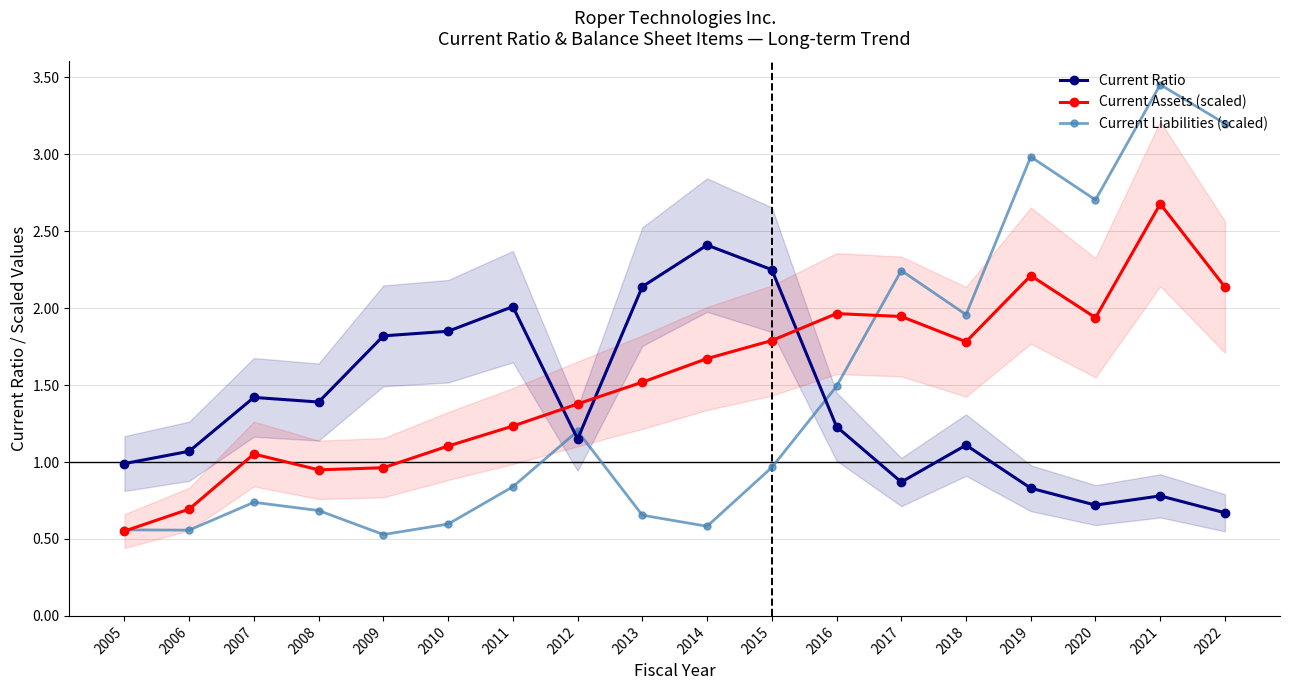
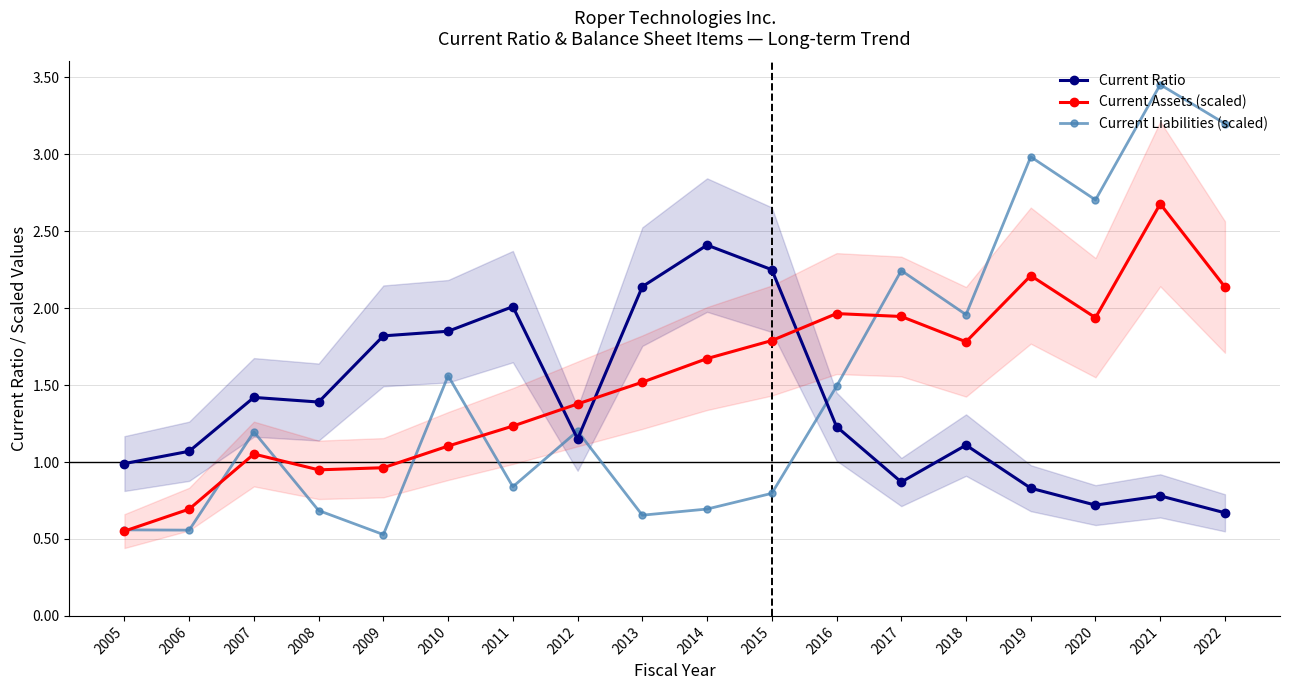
Current Liabilities (scaled), 2007: 0.74 -> 1.20
Current Liabilities (scaled), 2010: 0.60 -> 1.56
Current Liabilities (scaled), 2014: 0.58 -> 0.69
Current Liabilities (scaled), 2015: 0.97 -> 0.80
